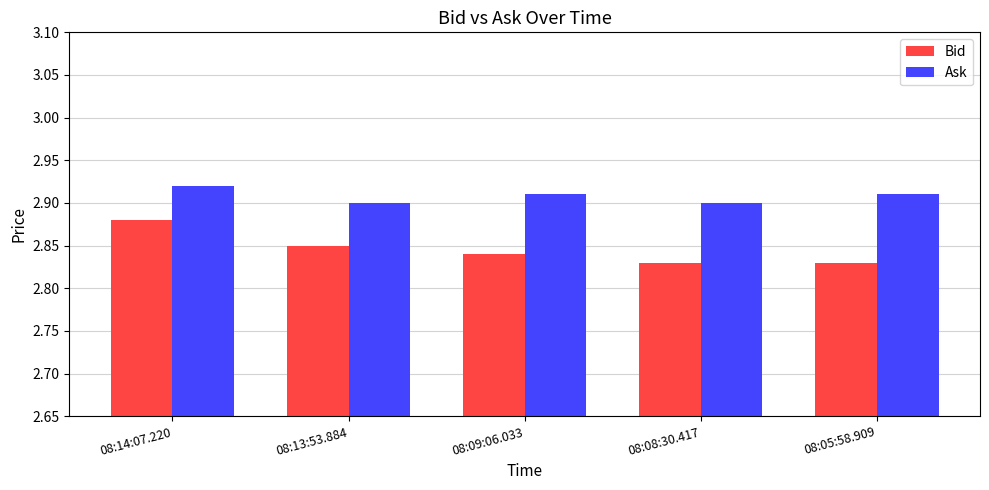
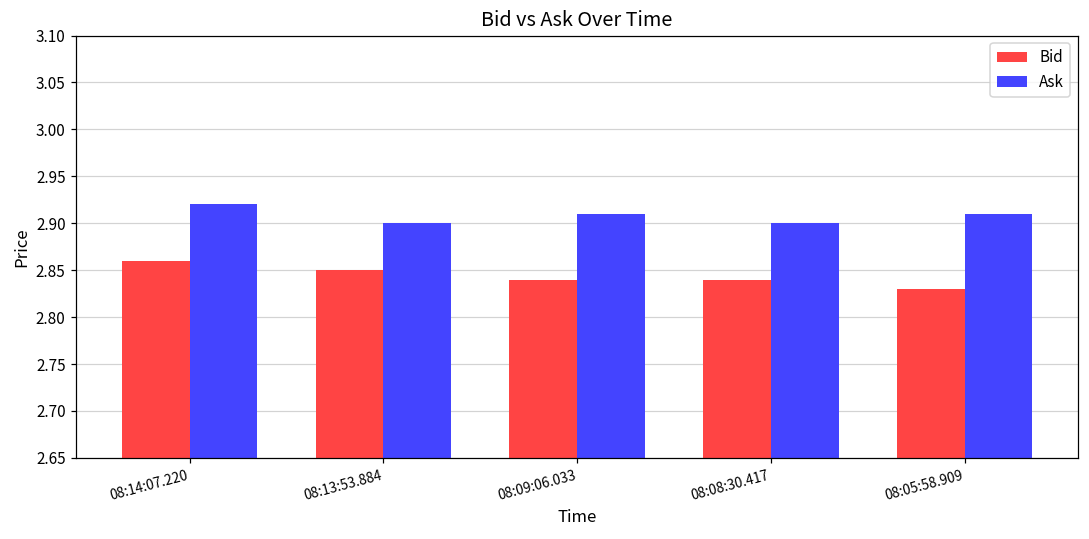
Bid, 08:14:07.220: 2.88 -> 2.86
Bid, 08:08:30.417: 2.83 -> 2.84
